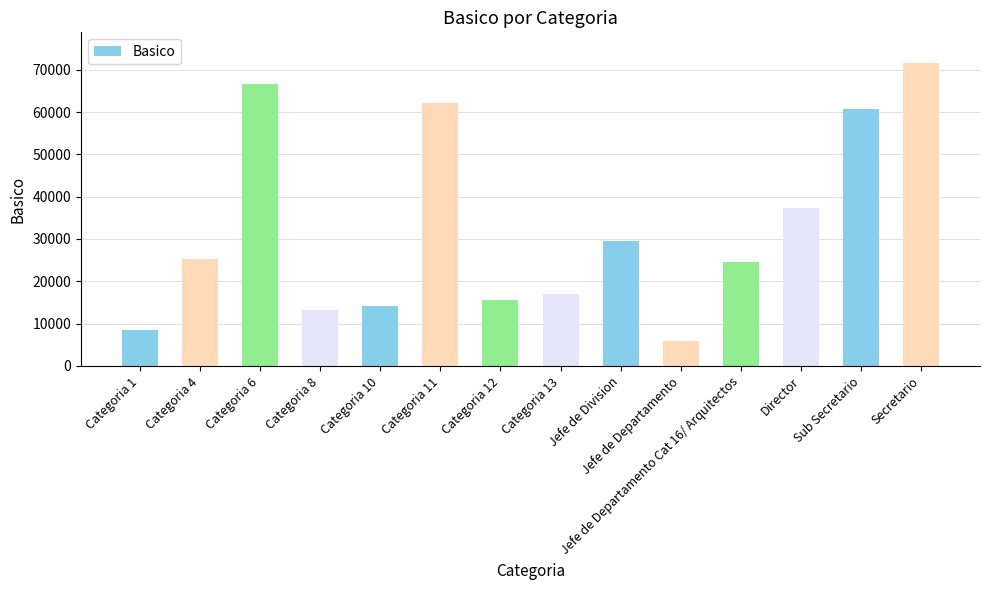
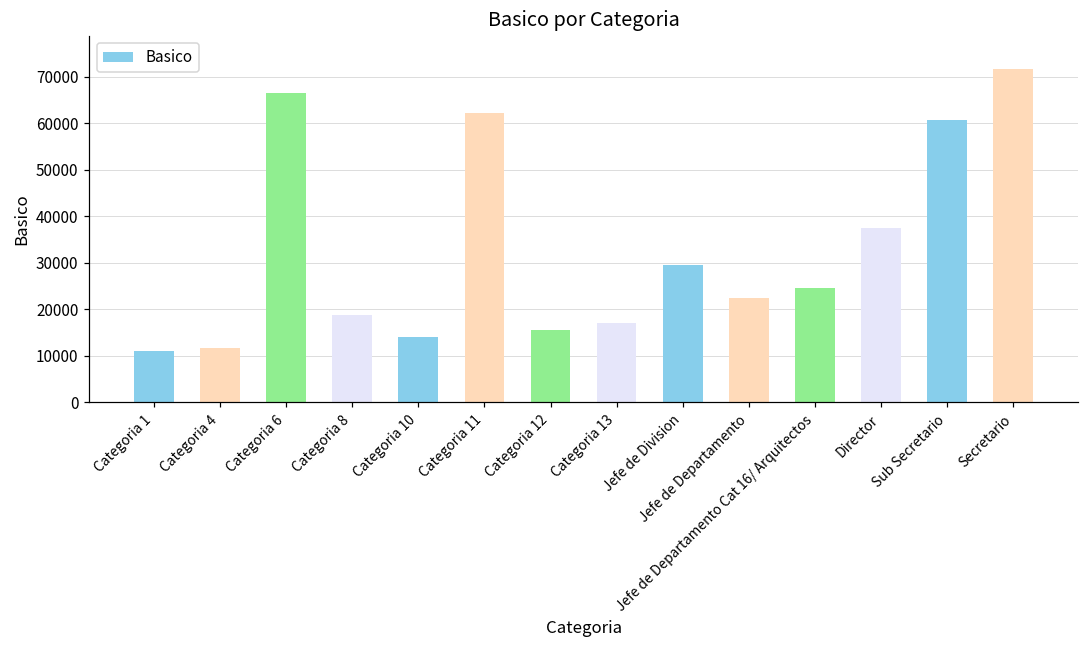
Categoria 1: 9000 -> 11000
Categoria 4: 25000 -> 12000
Categoria 8: 13000 -> 19000
Jefe de Departamento: 6000 -> 22000
